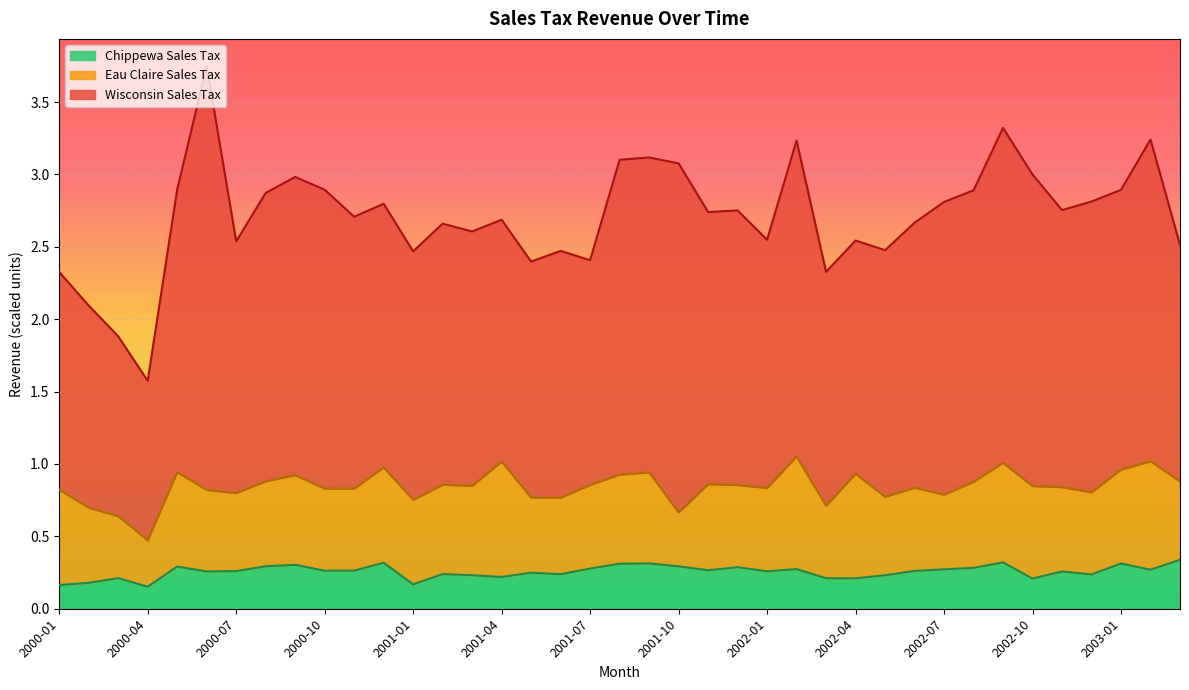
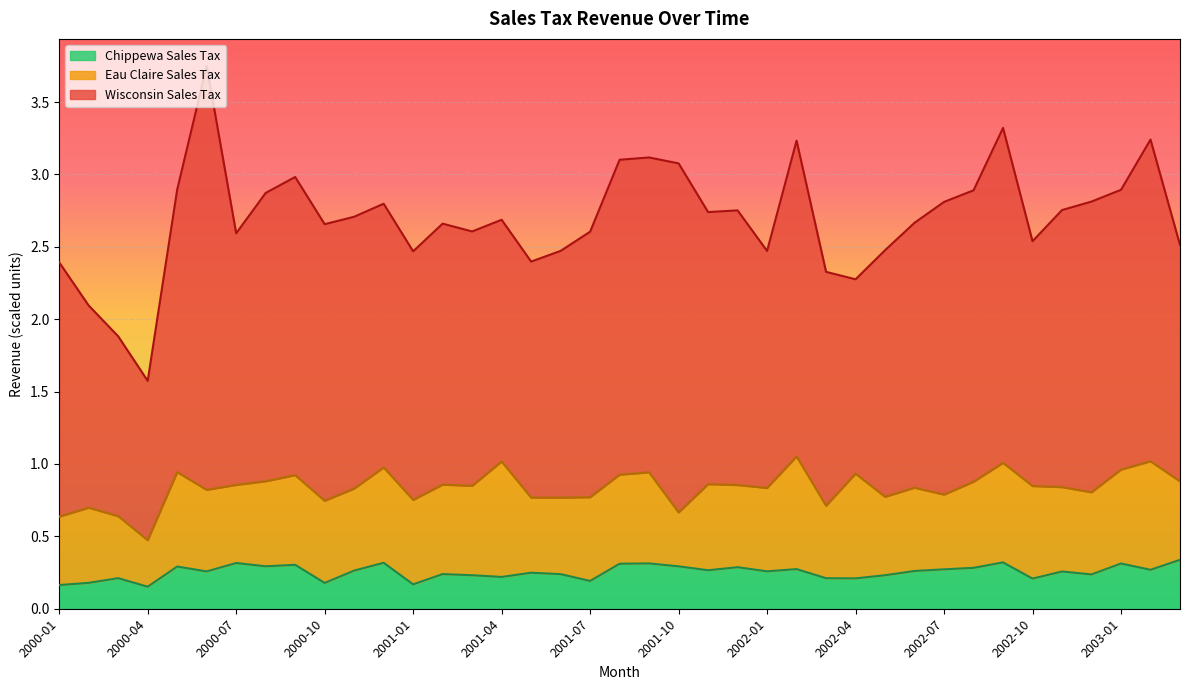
Eau Claire Sales Tax, 2000-01: 0.66 -> 0.47
Wisconsin Sales Tax, 2000-01: 1.50 -> 1.76
Chippewa Sales Tax, 2000-07: 0.26 -> 0.32
Chippewa Sales Tax, 2000-10: 0.26 -> 0.18
Wisconsin Sales Tax, 2000-10: 2.06 -> 1.91
Chippewa Sales Tax, 2001-07: 0.28 -> 0.19
Wisconsin Sales Tax, 2001-07: 1.55 -> 1.83
Wisconsin Sales Tax, 2002-01: 1.71 -> 1.64
Wisconsin Sales Tax, 2002-04: 1.61 -> 1.34
Wisconsin Sales Tax, 2002-10: 2.15 -> 1.69
